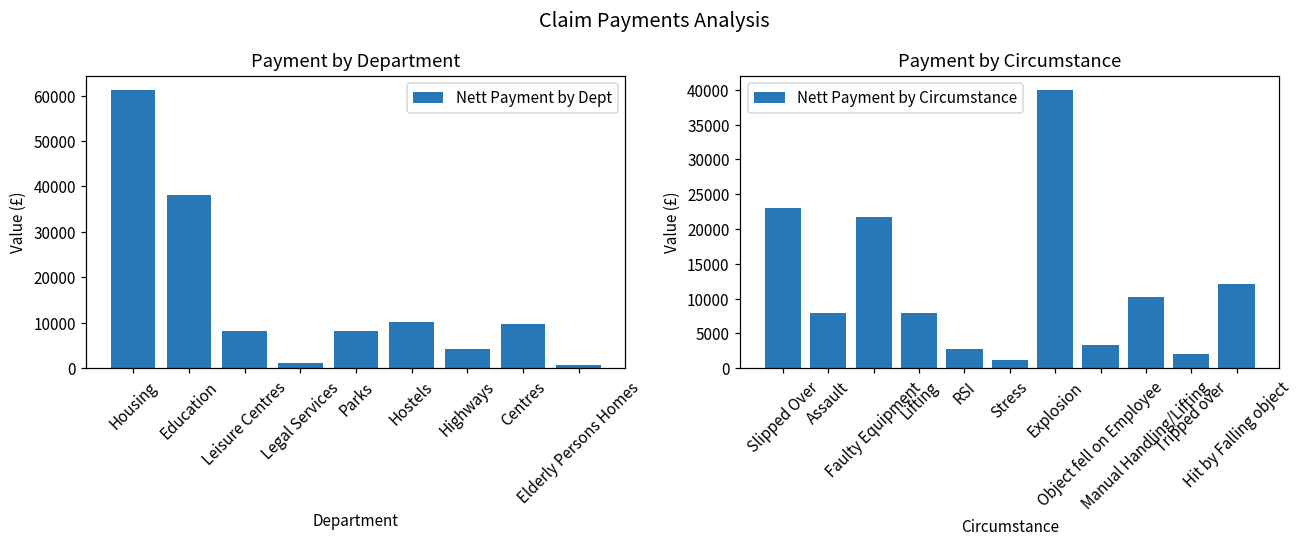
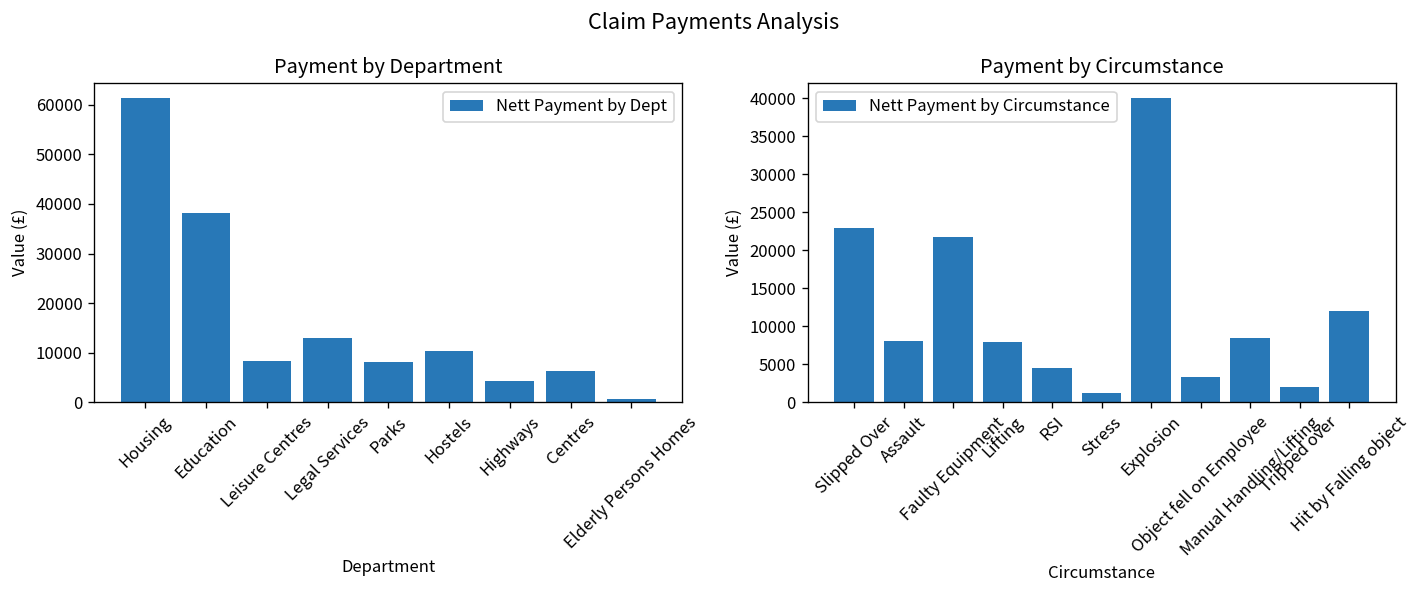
Payment by Department, Legal Services: 1000 -> 13000
Payment by Department, Centres: 10000 -> 6000
Payment by Circumstance, RSI: 3000 -> 5000
Payment by Circumstance, Manual Handling/Lifting: 10000 -> 8000
